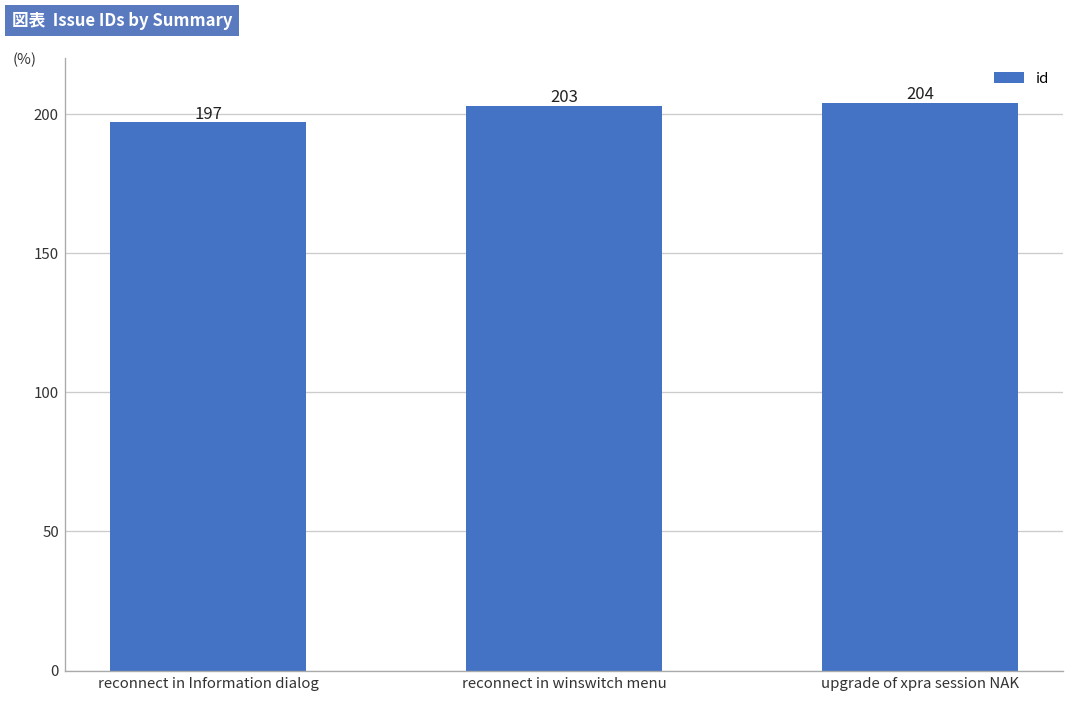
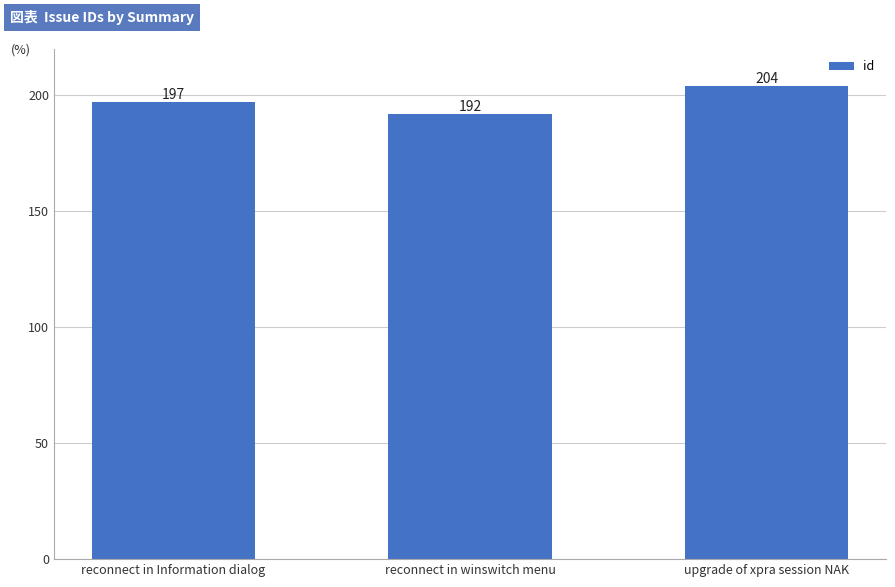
reconnect in winswitch menu: 203 -> 192
